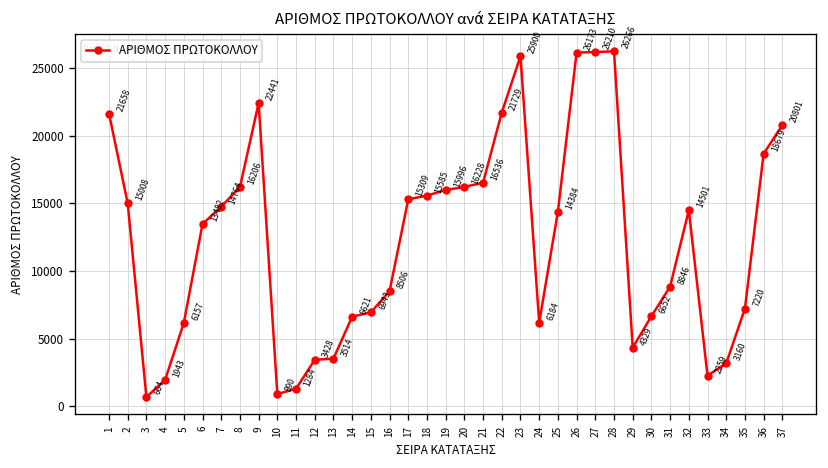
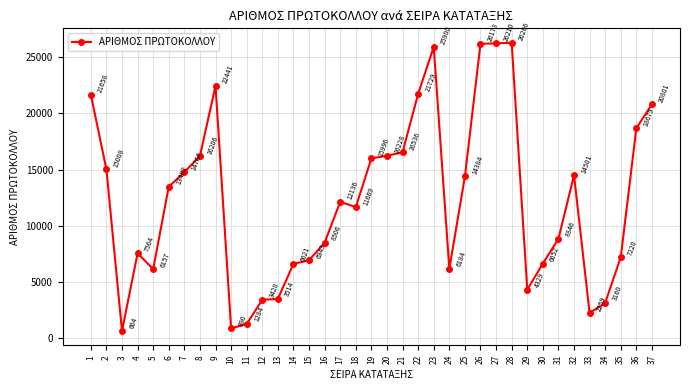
4: 1943 -> 7564
17: 15309 -> 12136
18: 15585 -> 11669
